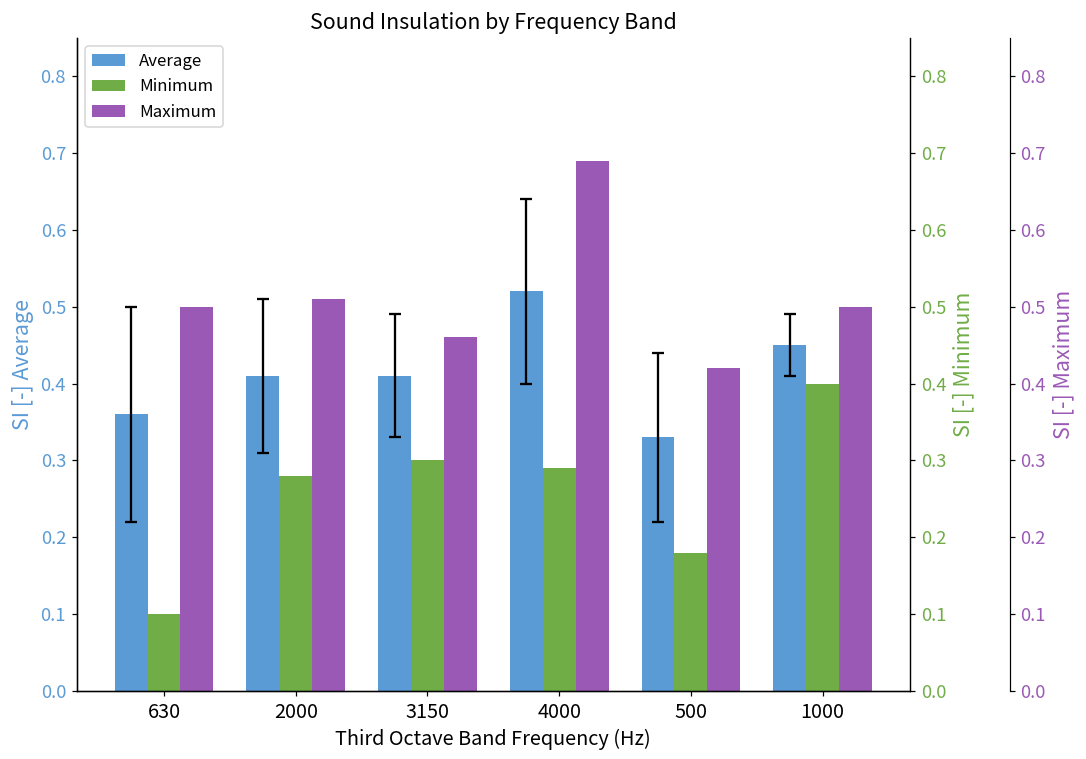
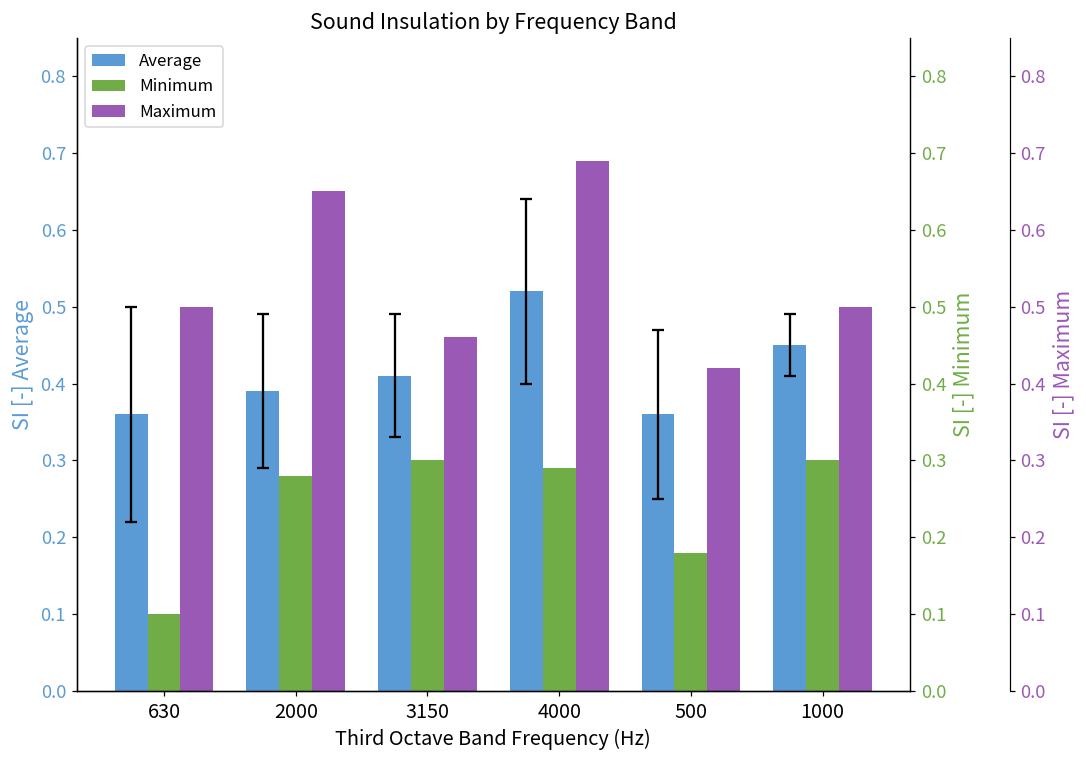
Average, 2000: 0.41 -> 0.39
Maximum, 2000: 0.51 -> 0.65
Average, 500: 0.33 -> 0.36
Minimum, 1000: 0.4 -> 0.3
